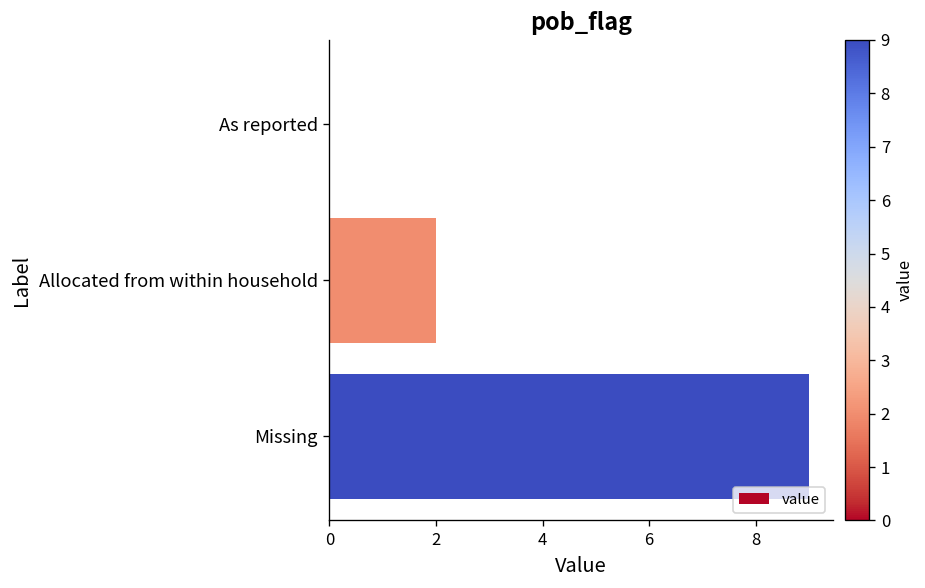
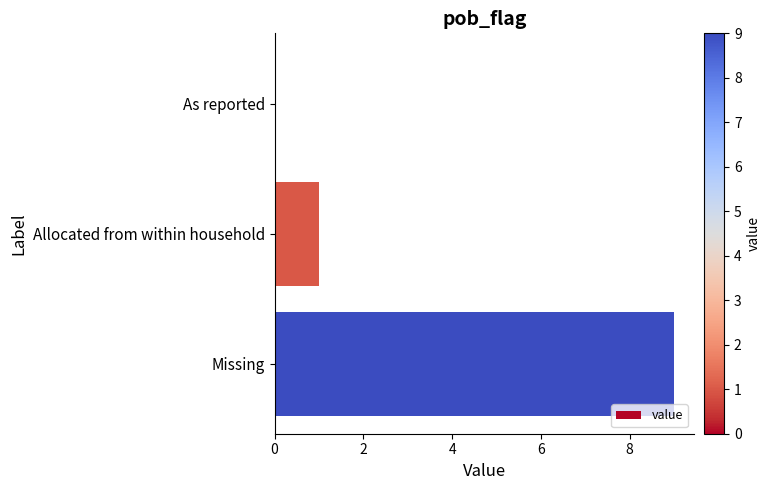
Allocated from within household: 2 -> 1
